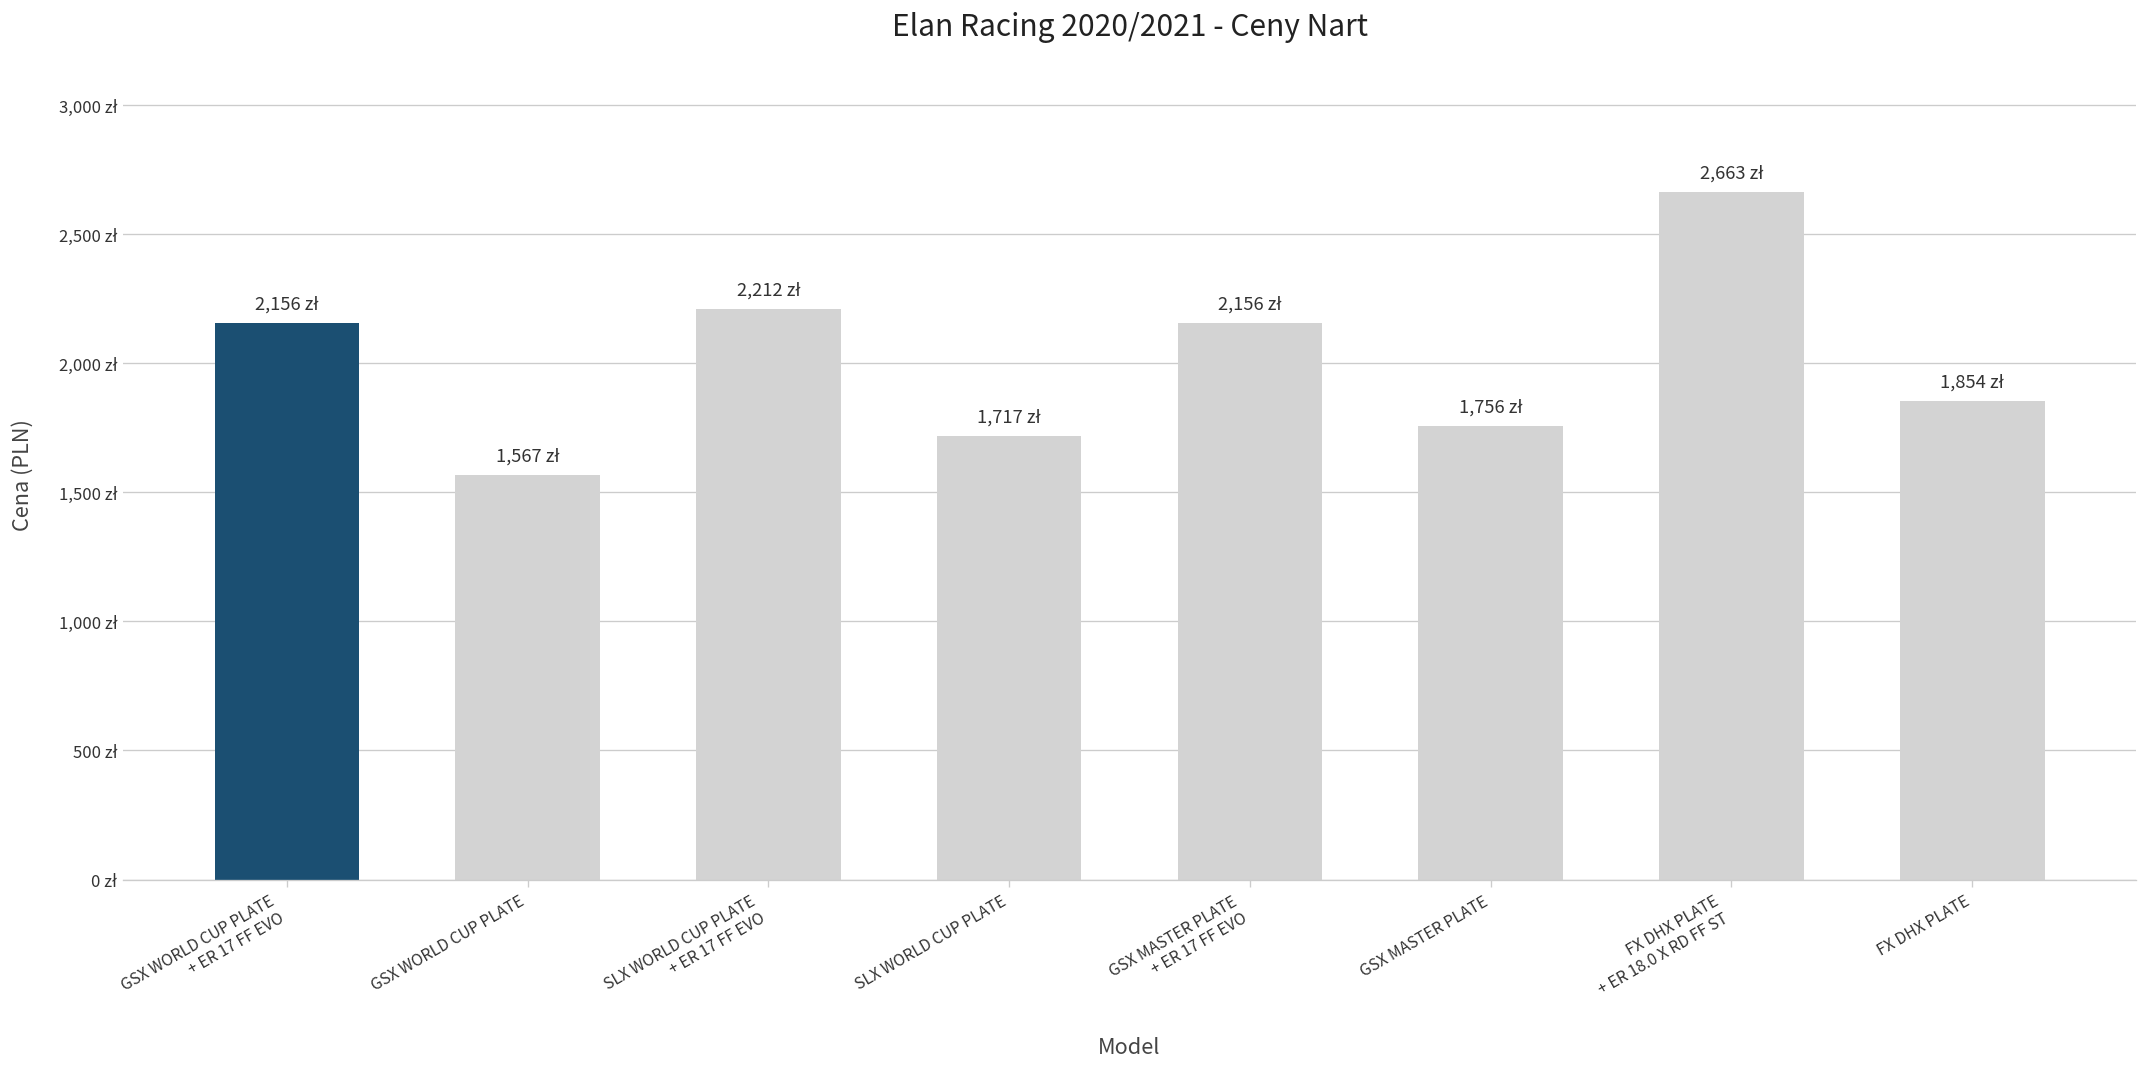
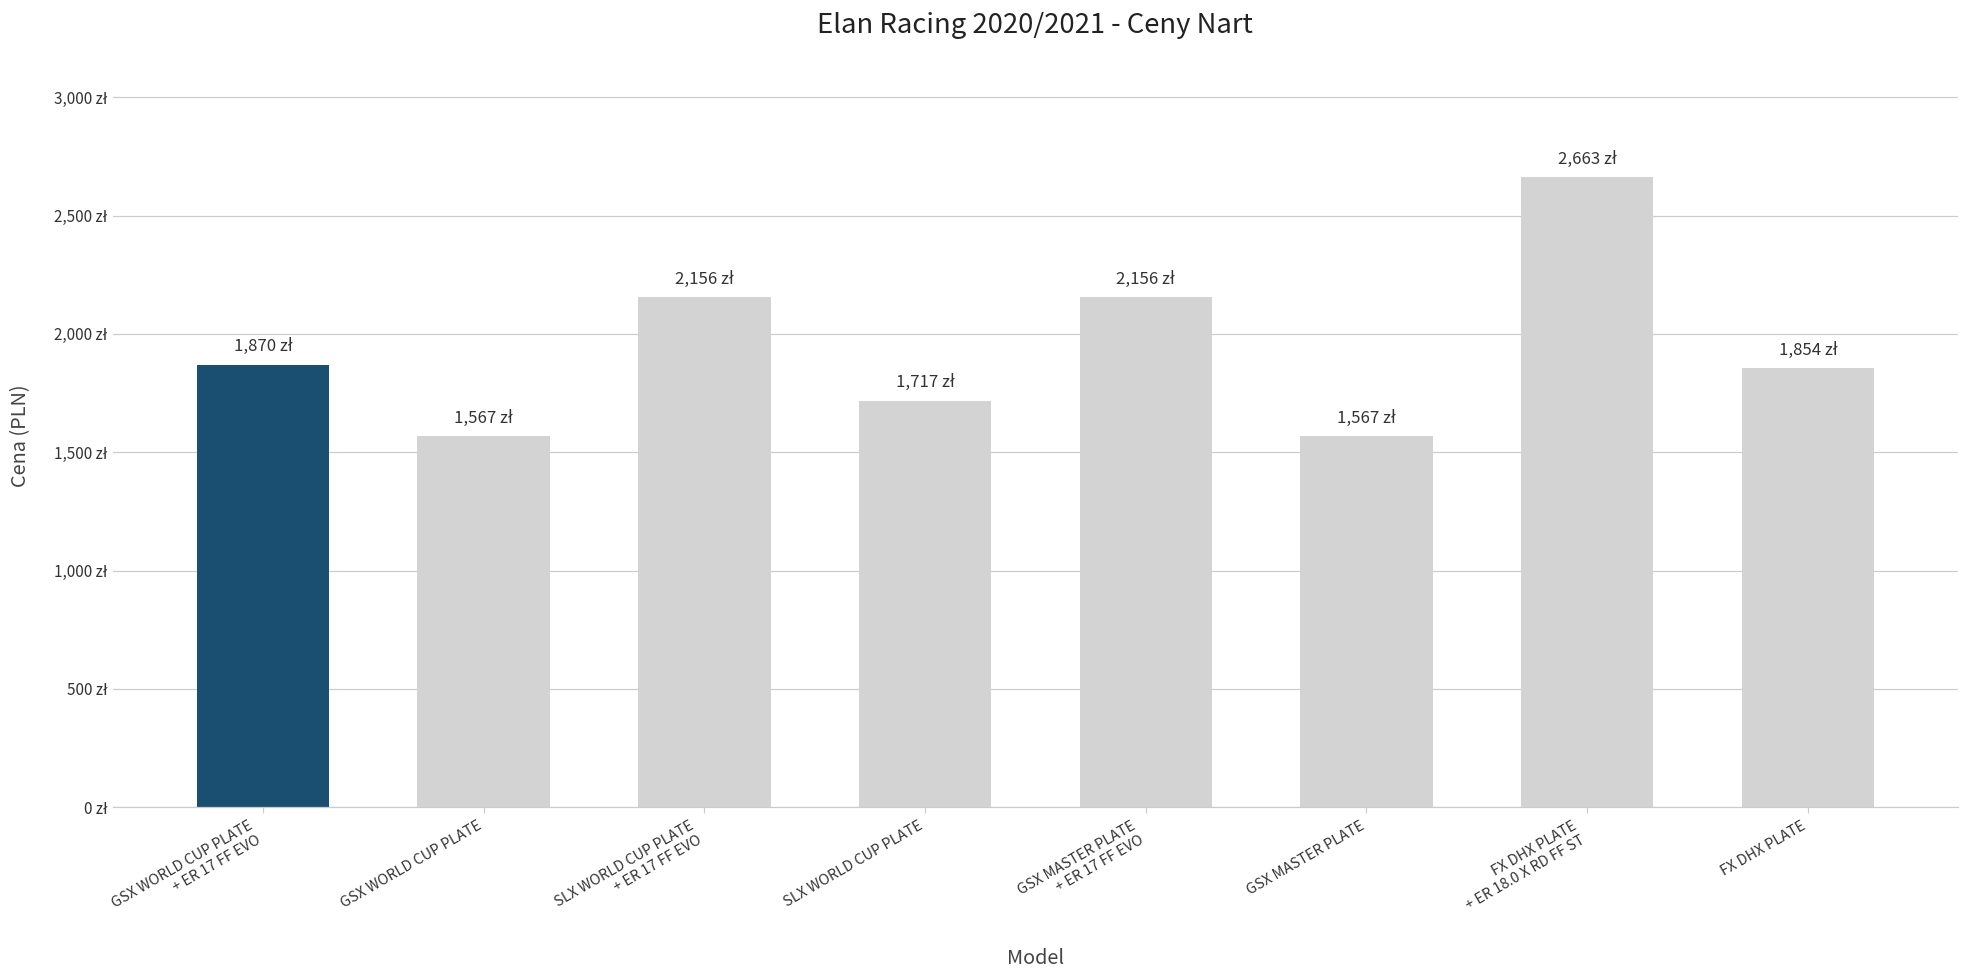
GSX WORLD CUP PLATE + ER 17 FF EVO: 2,156 -> 1,870
SLX WORLD CUP PLATE + ER 17 FF EVO: 2,212 -> 2,156
GSX MASTER PLATE: 1,756 -> 1,567
